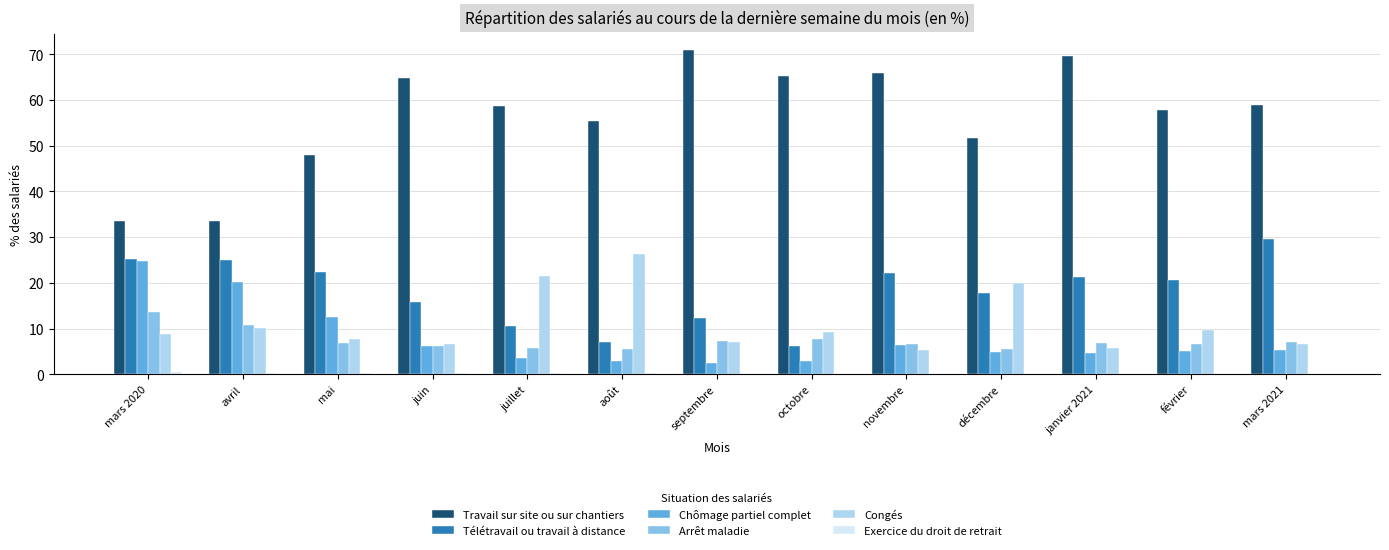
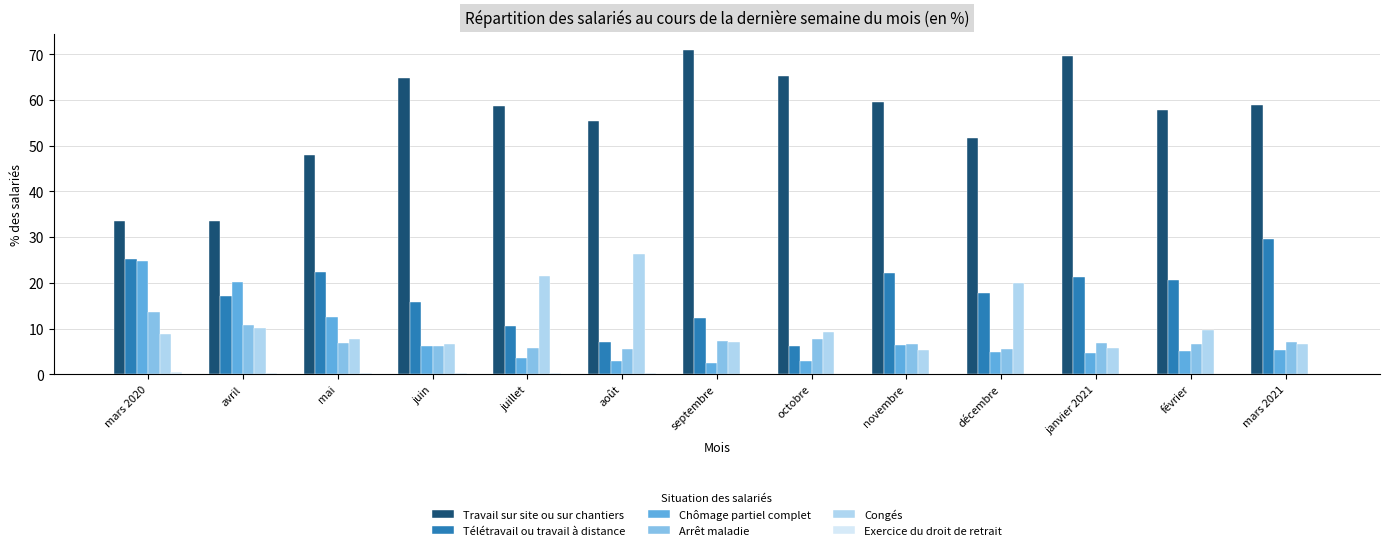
Télétravail ou travail à distance, avril: 25 -> 17
Travail sur site ou sur chantiers, novembre: 66 -> 60
